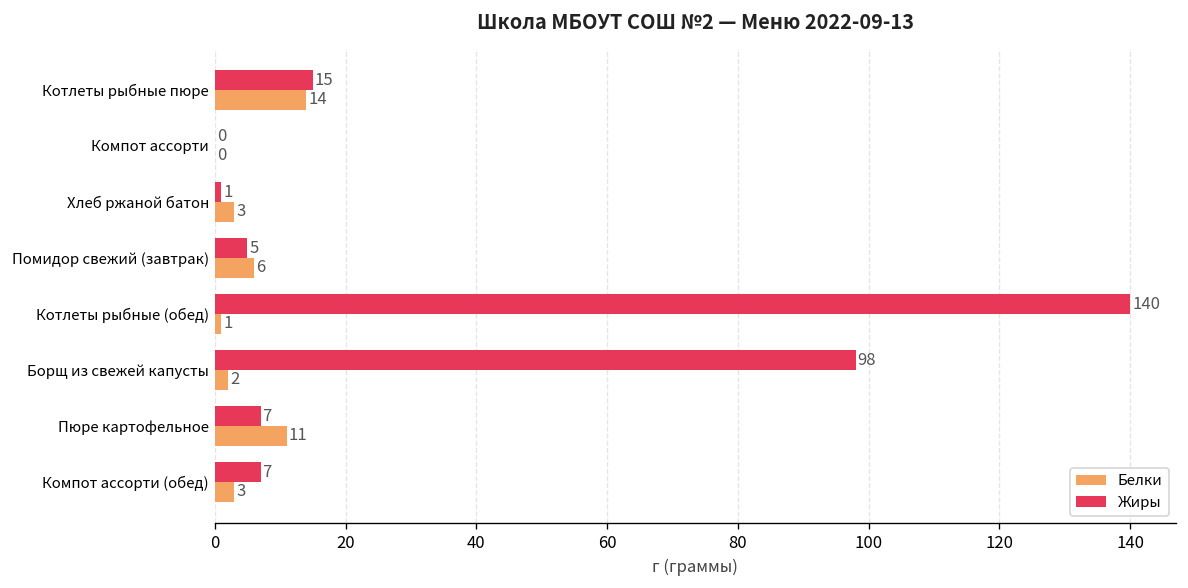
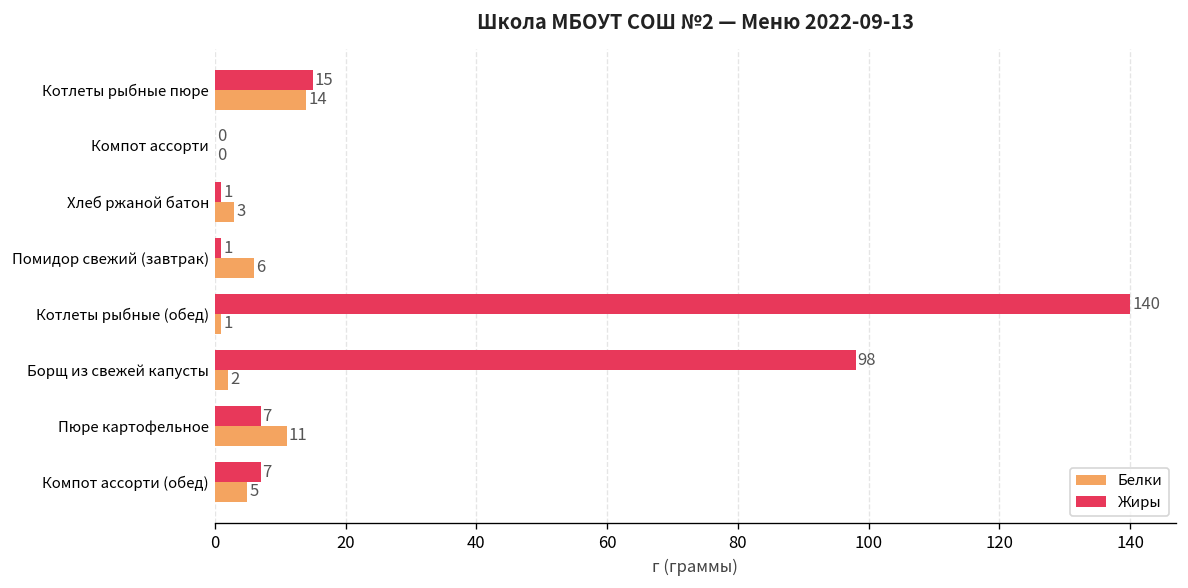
Жиры, Помидор свежий (завтрак): 5 -> 1
Белки, Компот ассорти (обед): 3 -> 5
